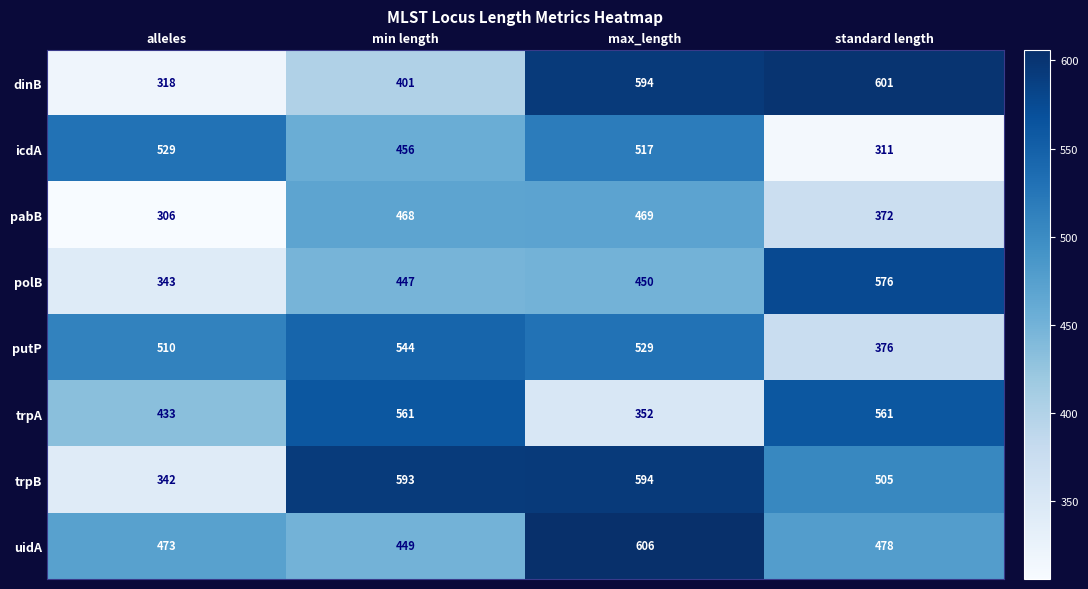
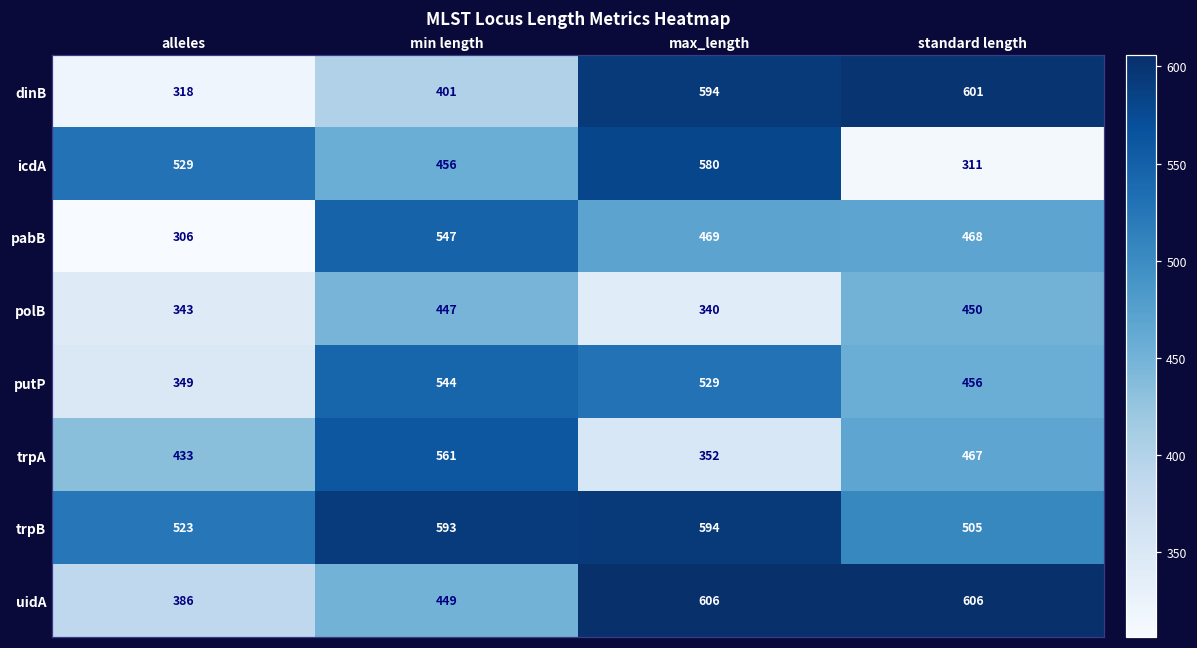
icdA, max_length: 517 -> 580
pabB, min length: 468 -> 547
pabB, standard length: 372 -> 468
polB, max_length: 450 -> 340
polB, standard length: 576 -> 450
putP, alleles: 510 -> 349
putP, standard length: 376 -> 456
trpA, standard length: 561 -> 467
trpB, alleles: 342 -> 523
uidA, alleles: 473 -> 386
uidA, standard length: 478 -> 606
